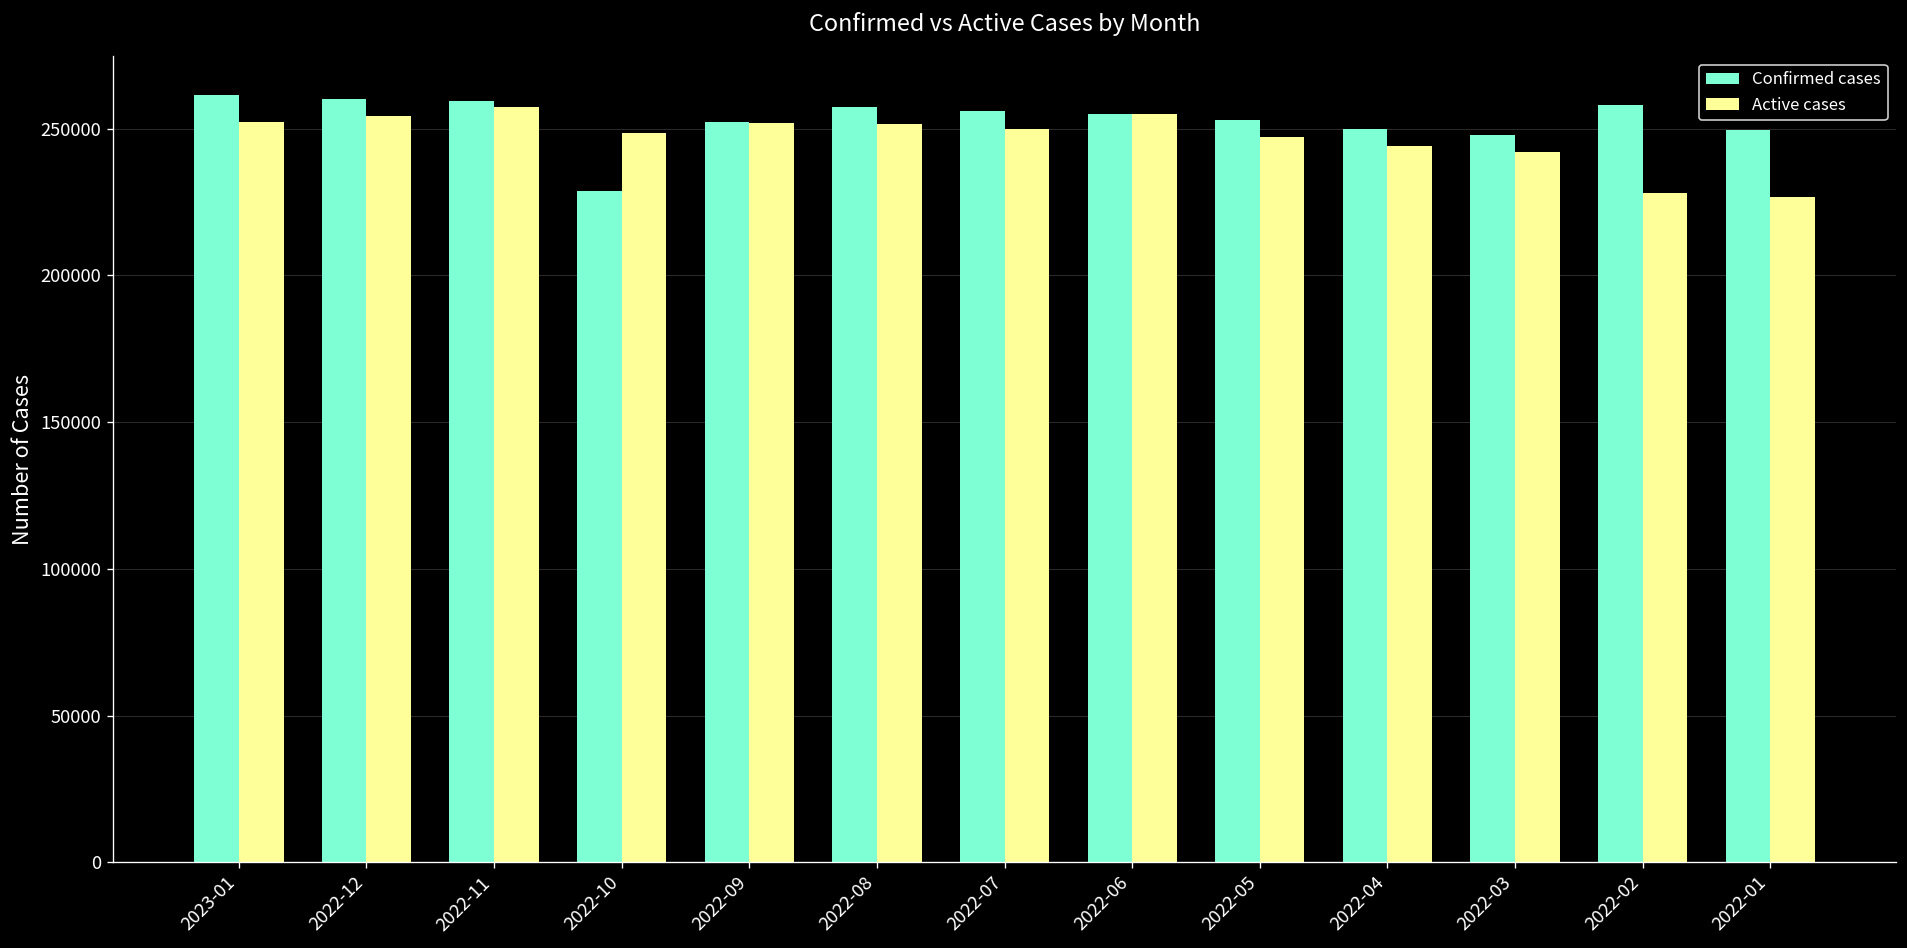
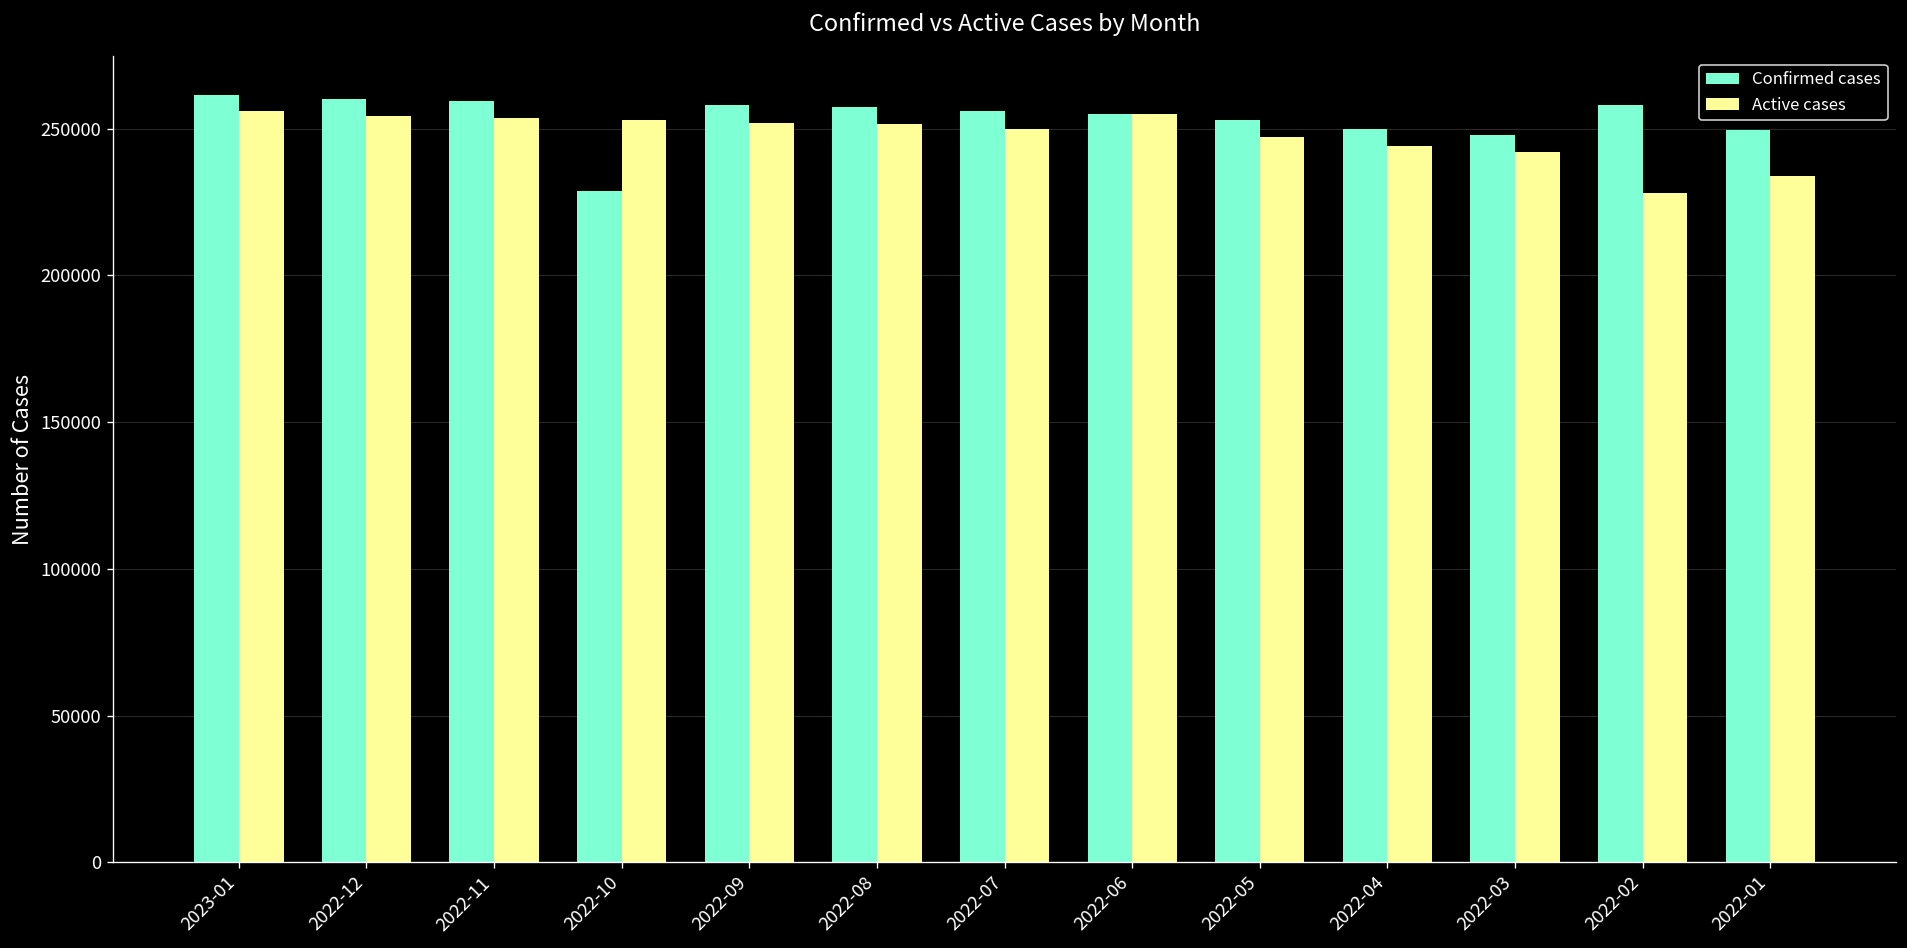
Active cases, 2023-01: 252000 -> 256000
Active cases, 2022-11: 257000 -> 254000
Active cases, 2022-10: 249000 -> 253000
Confirmed cases, 2022-09: 252000 -> 258000
Active cases, 2022-01: 227000 -> 234000
